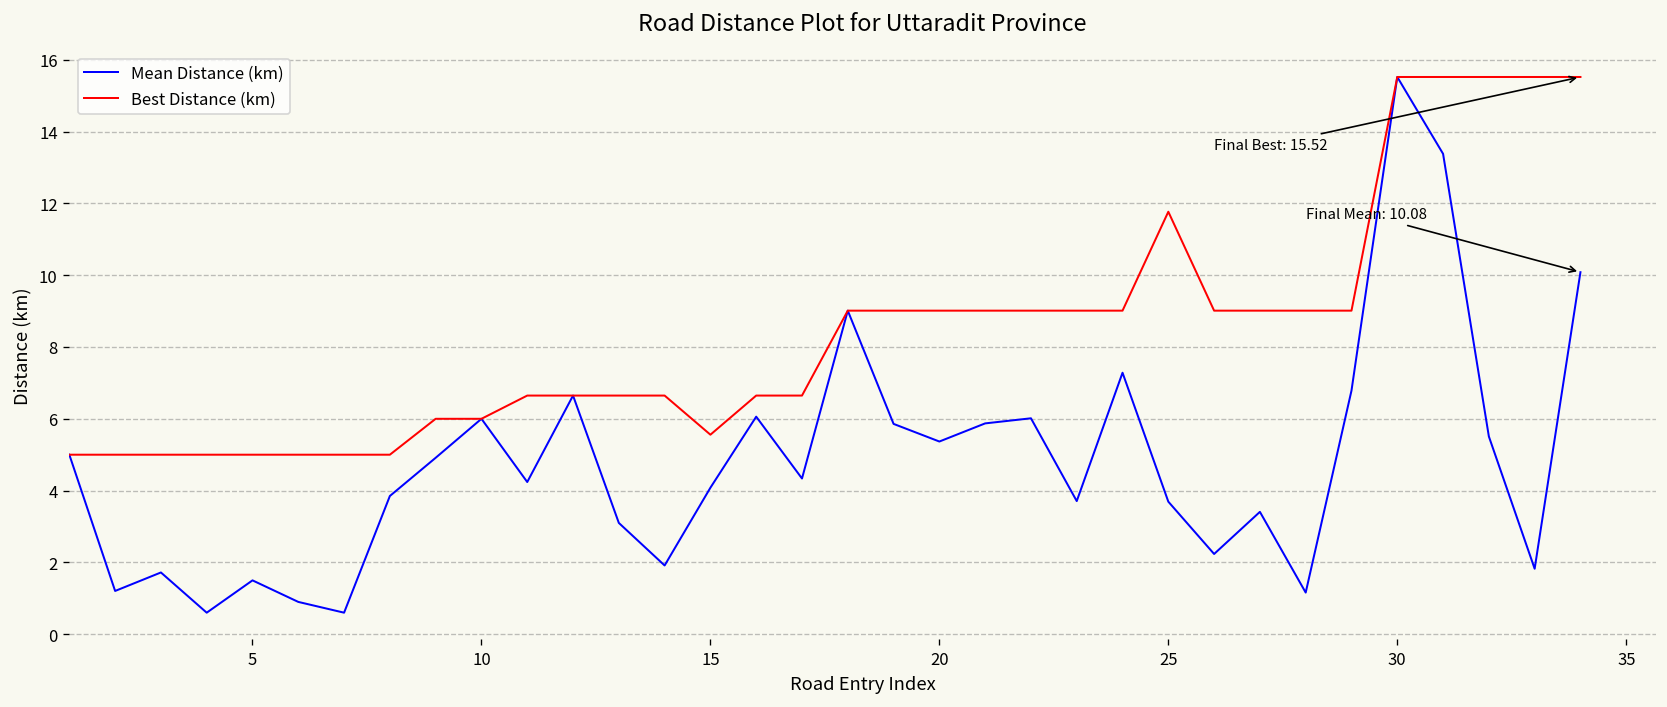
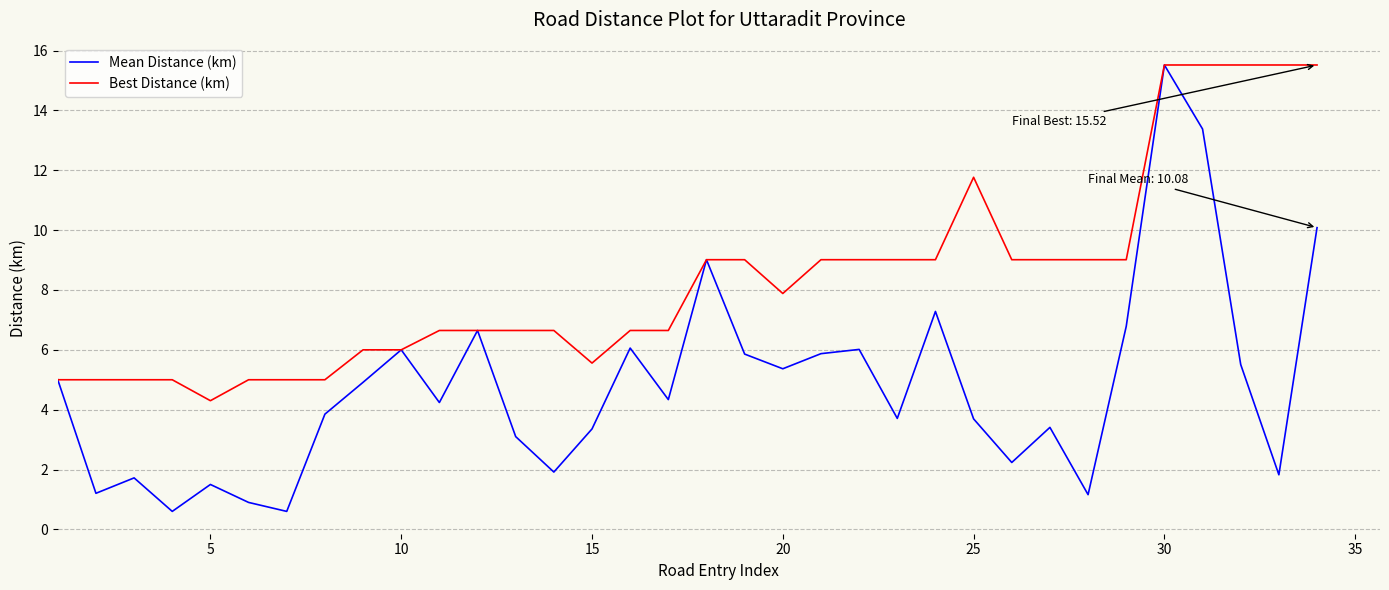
Best Distance (km), 5: 5.0 -> 4.3
Mean Distance (km), 15: 4.1 -> 3.4
Best Distance (km), 20: 9.0 -> 7.9
